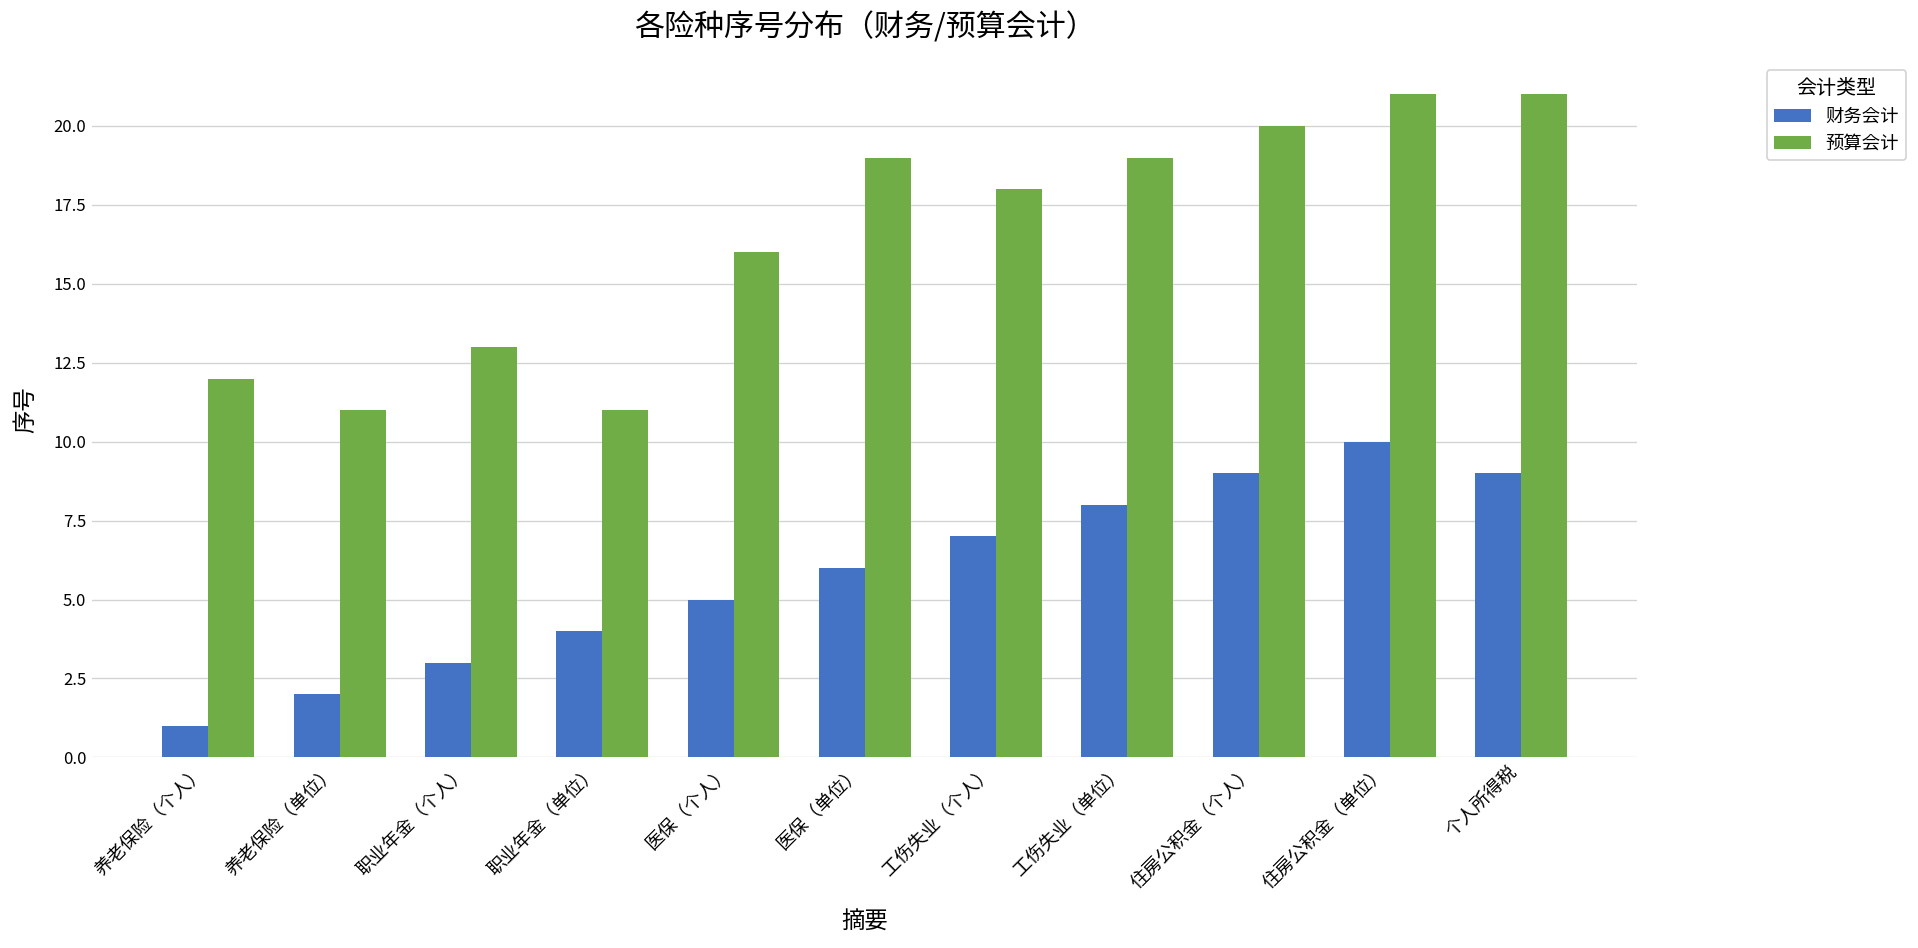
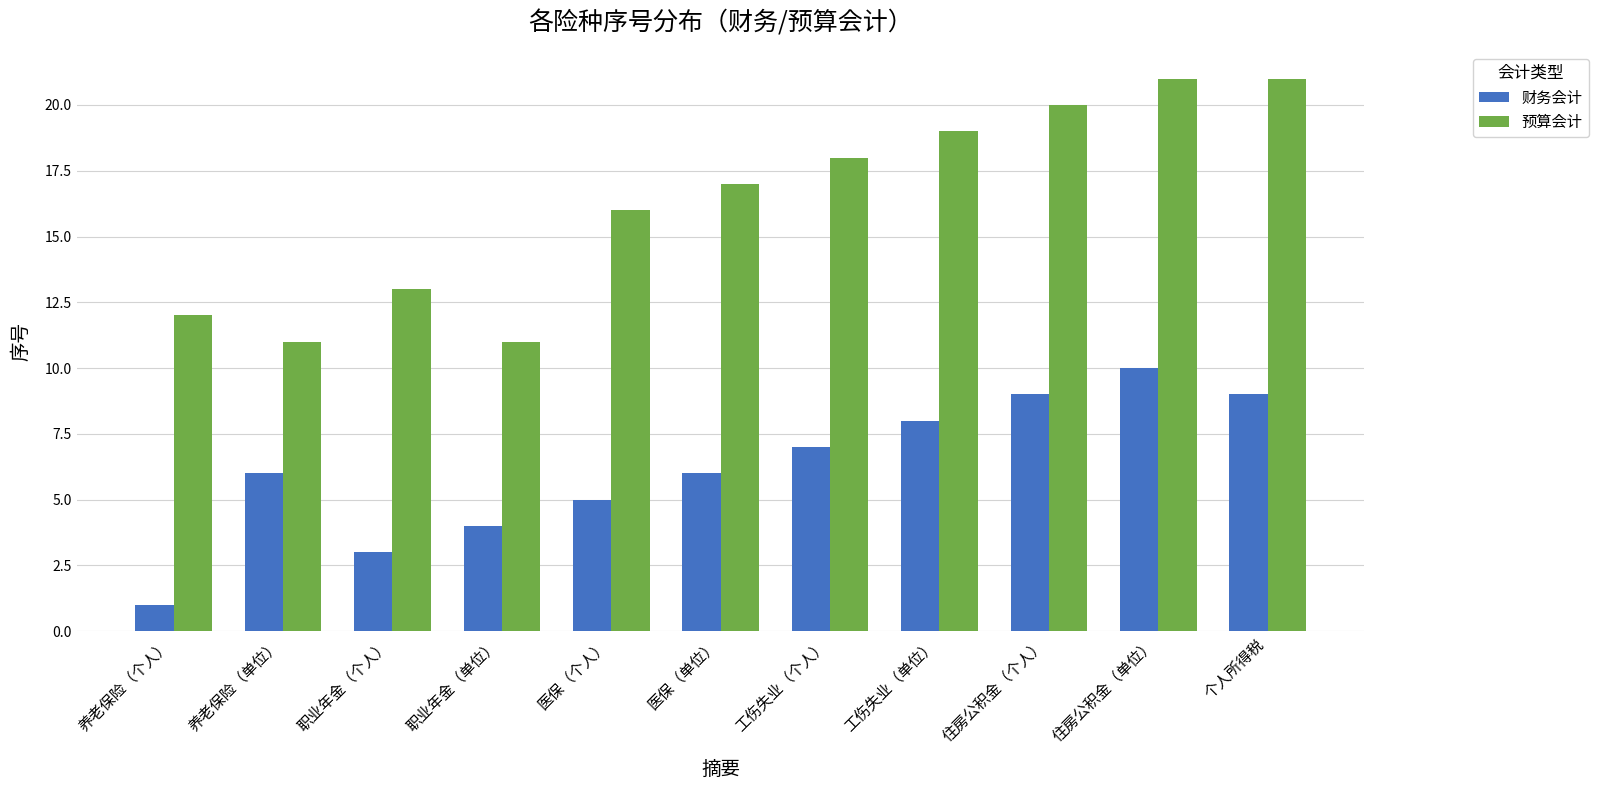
财务会计, 养老保险（单位）: 2 -> 6
预算会计, 医保（单位）: 19 -> 17
